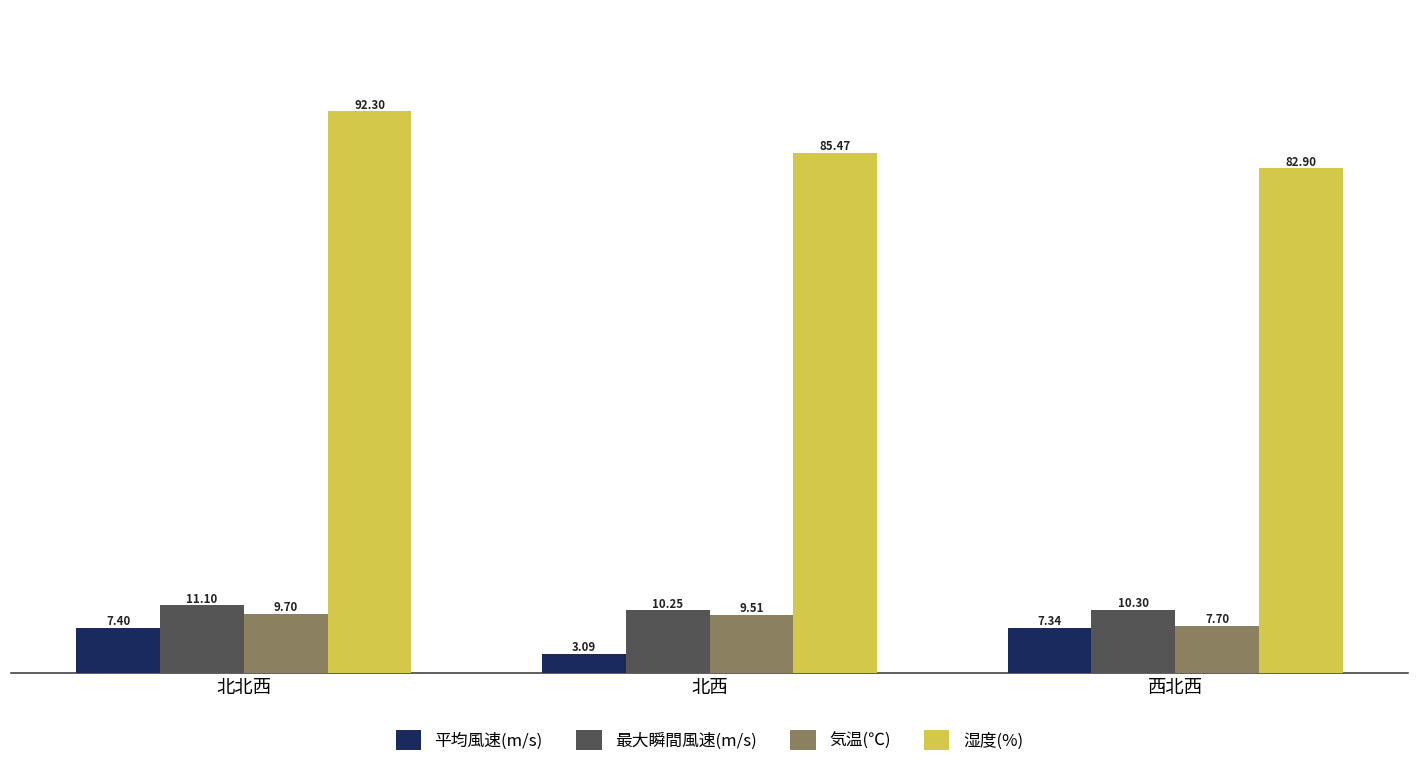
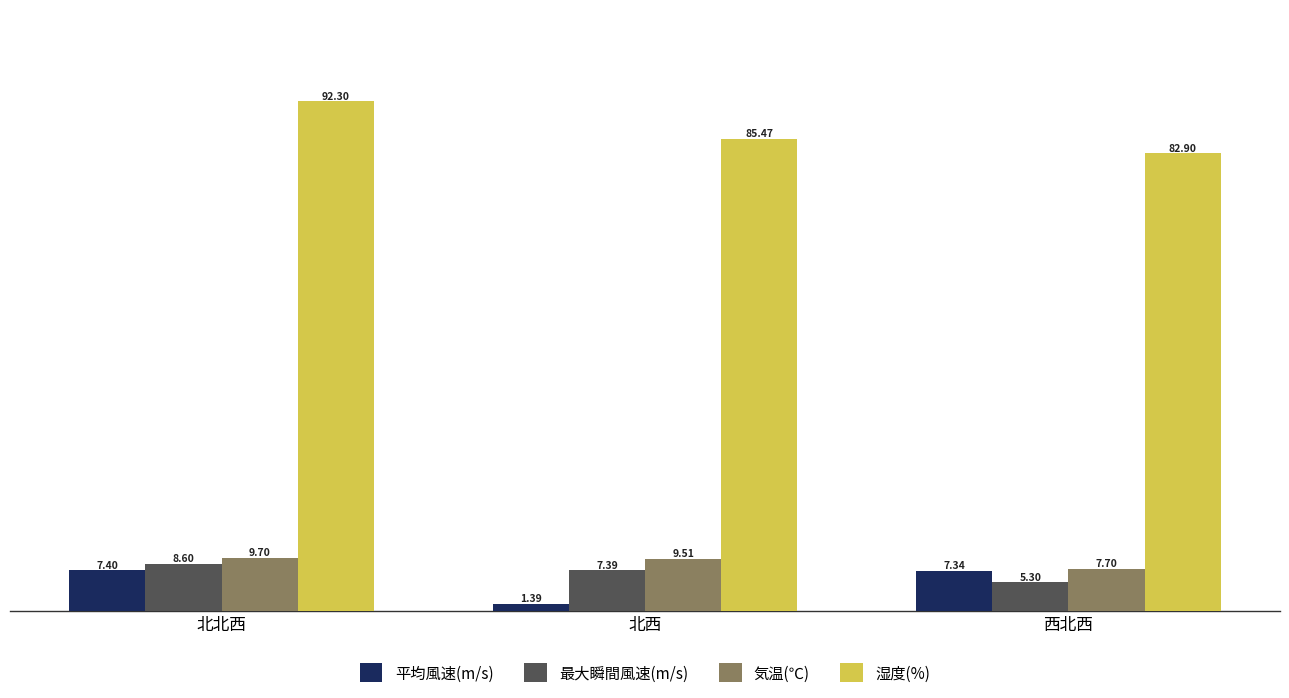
最大瞬間風速(m/s), 北北西: 11.10 -> 8.60
平均風速(m/s), 北西: 3.09 -> 1.39
最大瞬間風速(m/s), 北西: 10.25 -> 7.39
最大瞬間風速(m/s), 西北西: 10.30 -> 5.30
